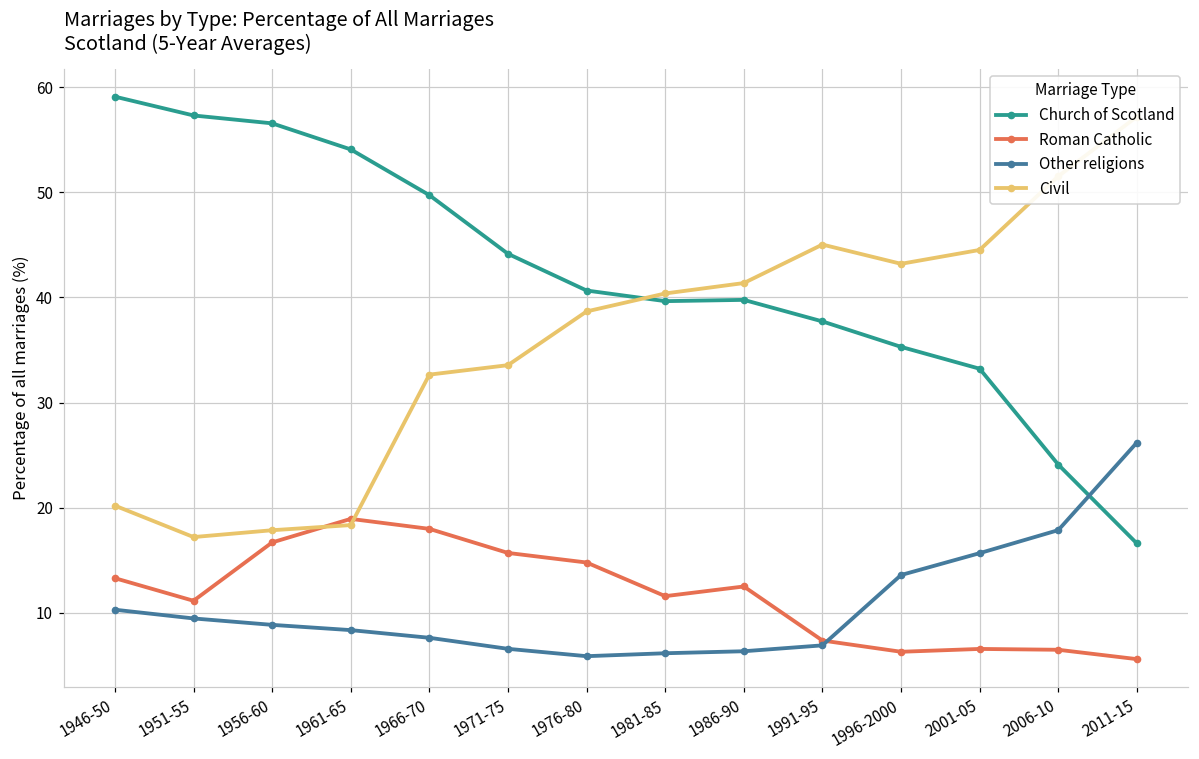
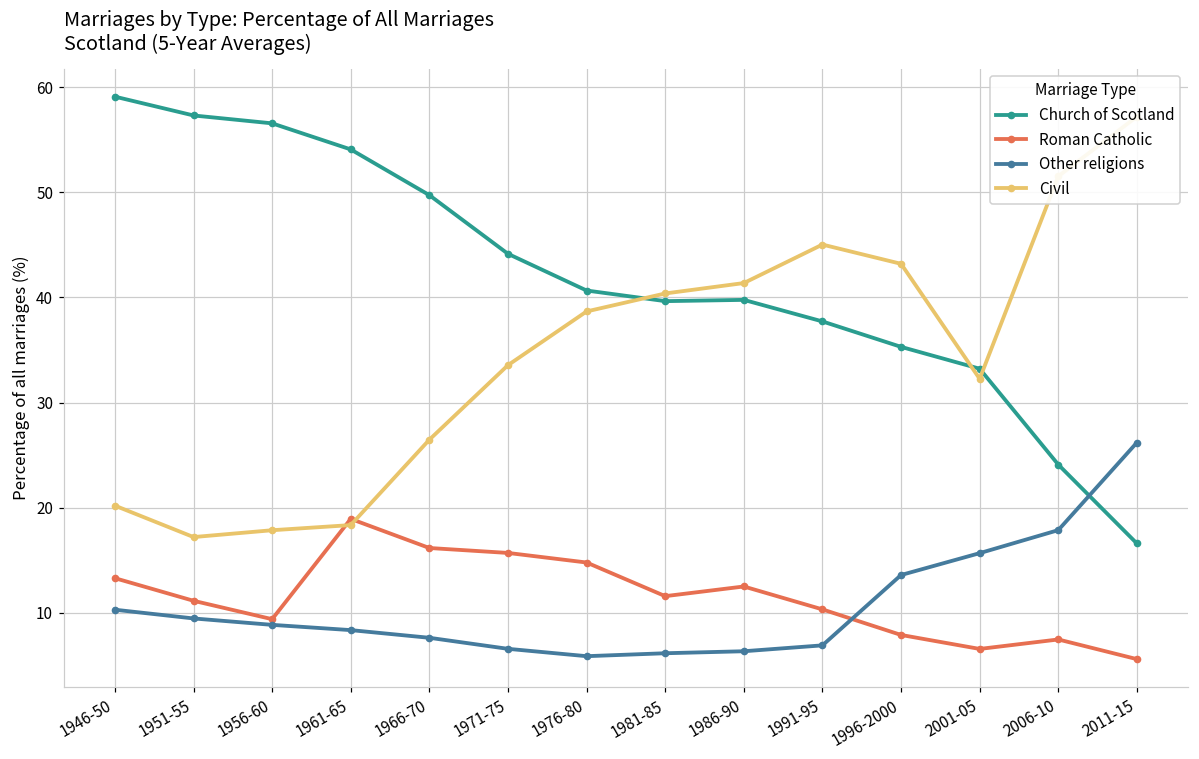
Roman Catholic, 1956-60: 17 -> 9
Roman Catholic, 1966-70: 18 -> 16
Civil, 1966-70: 33 -> 26
Roman Catholic, 1991-95: 7 -> 10
Roman Catholic, 1996-2000: 6 -> 8
Civil, 2001-05: 45 -> 32
Roman Catholic, 2006-10: 6 -> 7
